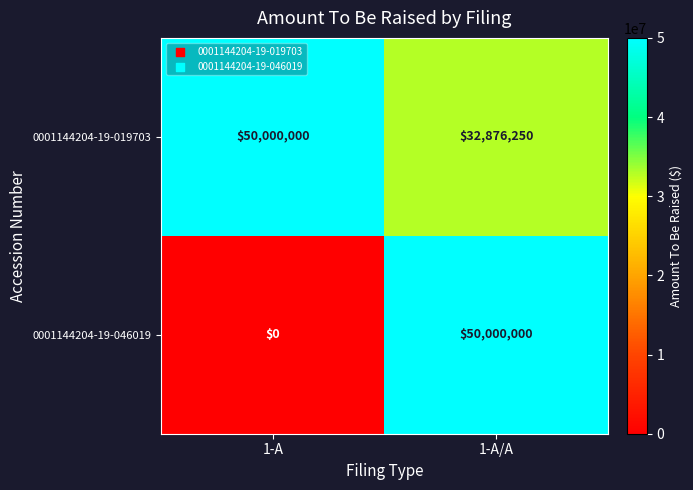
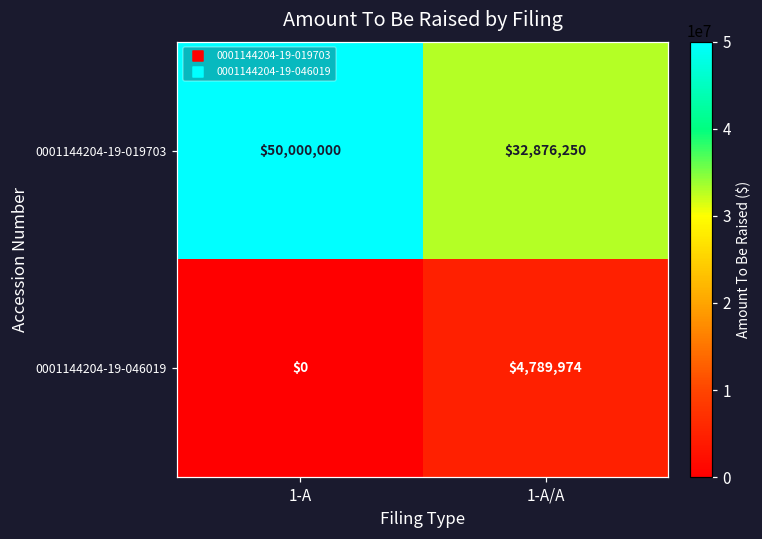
0001144204-19-046019, 1-A/A: $50,000,000 -> $4,789,974
